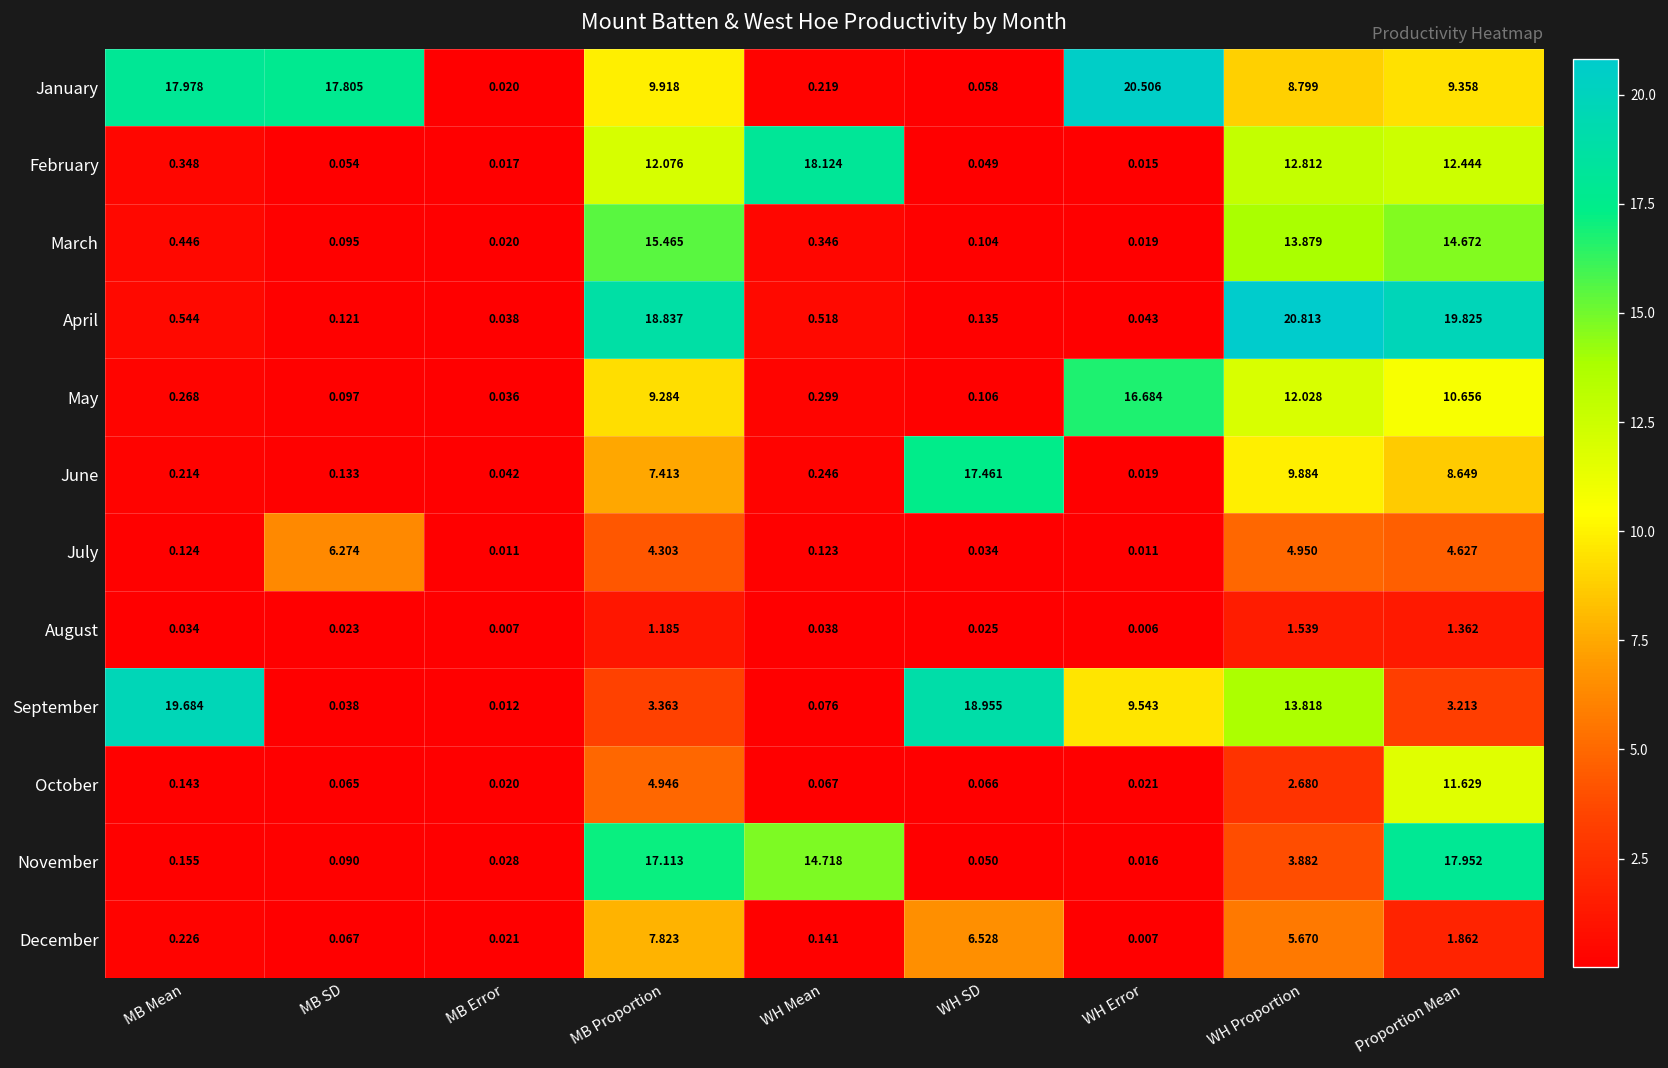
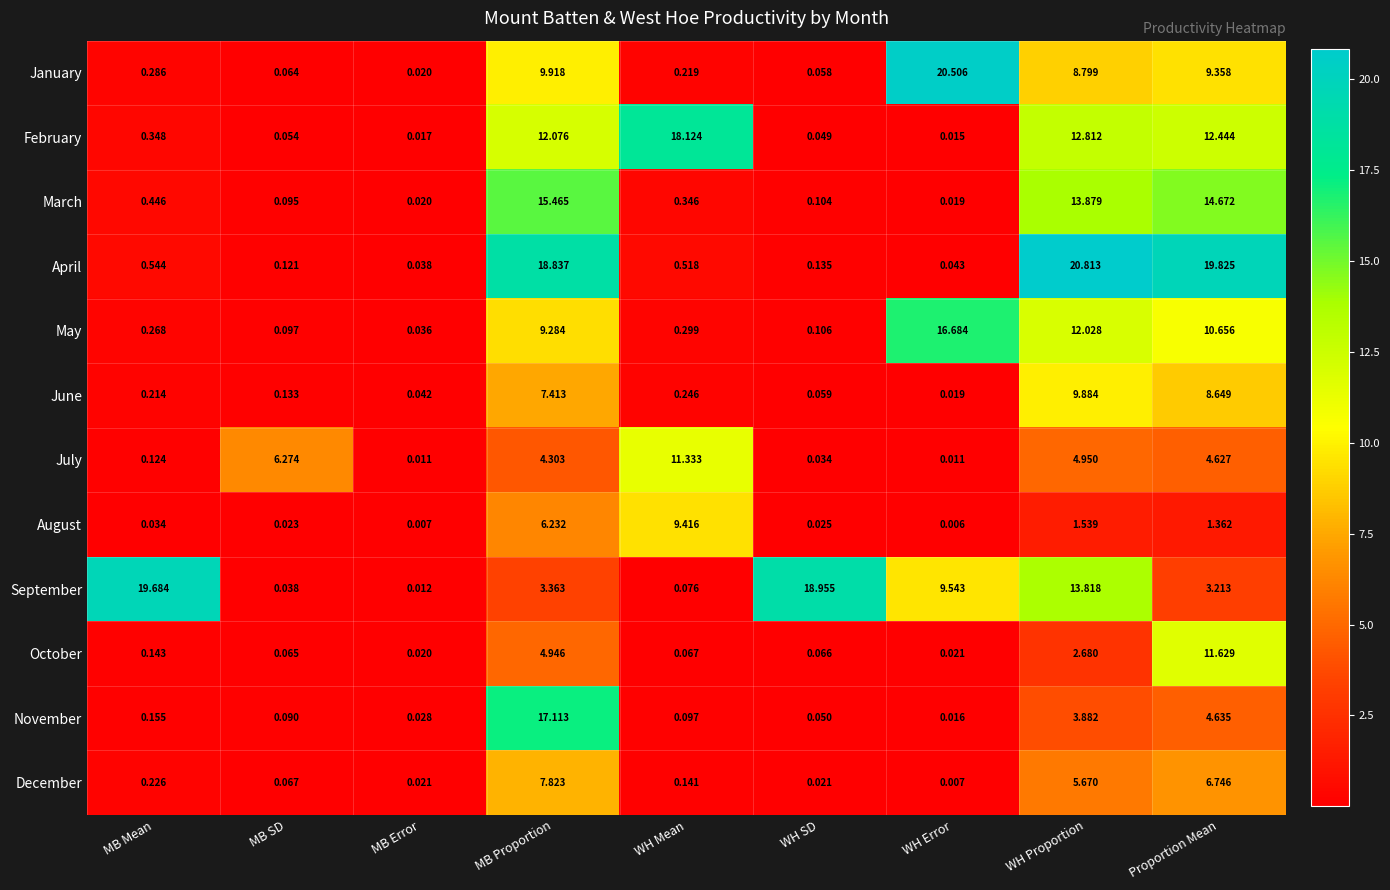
January, MB Mean: 17.978 -> 0.286
January, MB SD: 17.805 -> 0.064
June, WH SD: 17.461 -> 0.059
July, WH Mean: 0.123 -> 11.333
August, MB Proportion: 1.185 -> 6.232
August, WH Mean: 0.038 -> 9.416
November, WH Mean: 14.718 -> 0.097
November, Proportion Mean: 17.952 -> 4.635
December, WH SD: 6.528 -> 0.021
December, Proportion Mean: 1.862 -> 6.746
